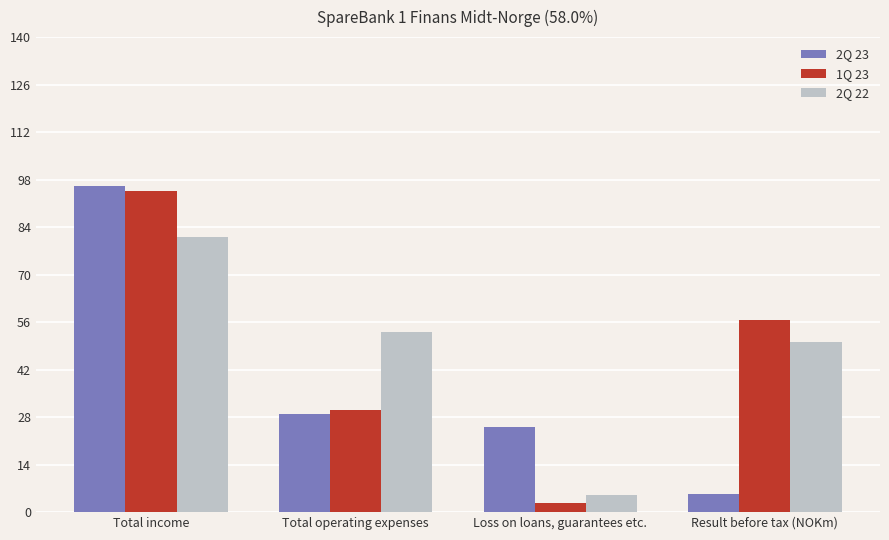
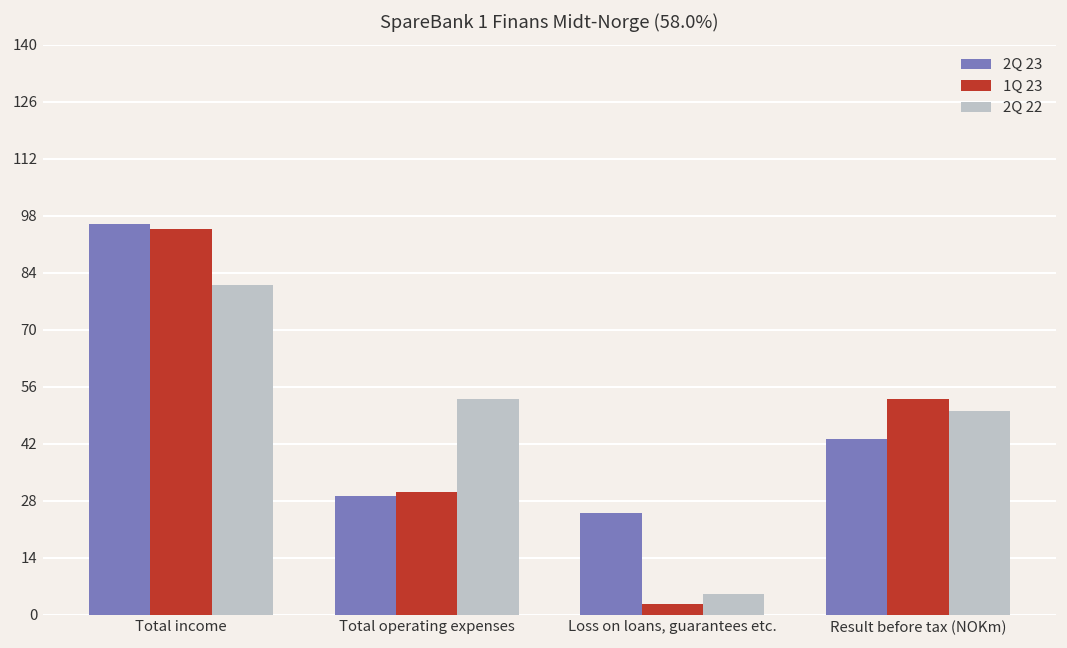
2Q 23, Result before tax (NOKm): 5 -> 43
1Q 23, Result before tax (NOKm): 57 -> 53
